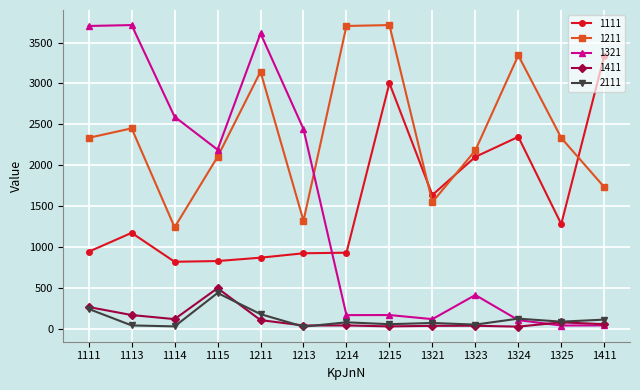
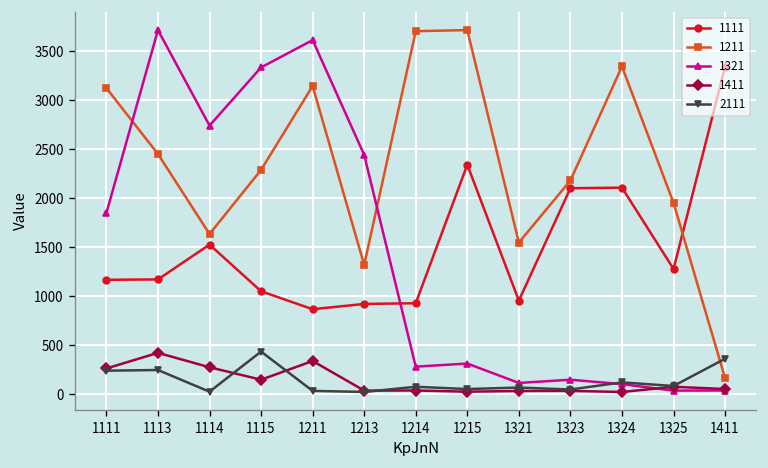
1111, 1111: 900 -> 1200
1211, 1111: 2300 -> 3100
1321, 1111: 3700 -> 1900
1411, 1113: 200 -> 400
2111, 1113: 0 -> 200
1111, 1114: 800 -> 1500
1211, 1114: 1200 -> 1600
1321, 1114: 2600 -> 2700
1411, 1114: 100 -> 300
1111, 1115: 800 -> 1100
1211, 1115: 2100 -> 2300
1321, 1115: 2200 -> 3300
1411, 1115: 500 -> 100
1411, 1211: 100 -> 300
2111, 1211: 200 -> 0
1321, 1214: 200 -> 300
1111, 1215: 3000 -> 2300
1321, 1215: 200 -> 300
1111, 1321: 1600 -> 1000
1321, 1323: 400 -> 100
1111, 1324: 2300 -> 2100
1211, 1325: 2300 -> 2000
1211, 1411: 1700 -> 200
2111, 1411: 100 -> 400
